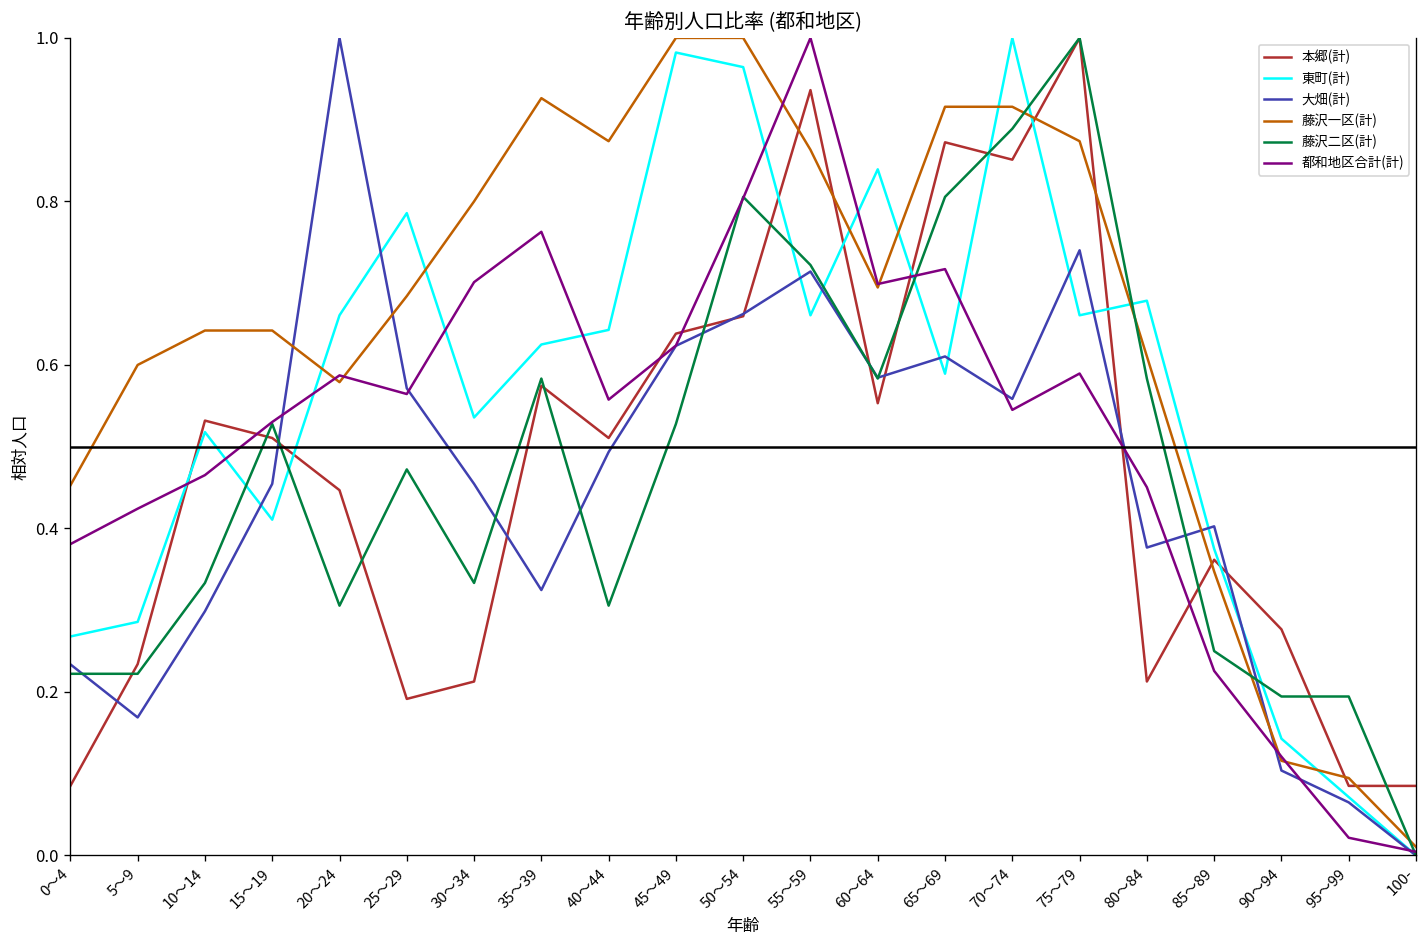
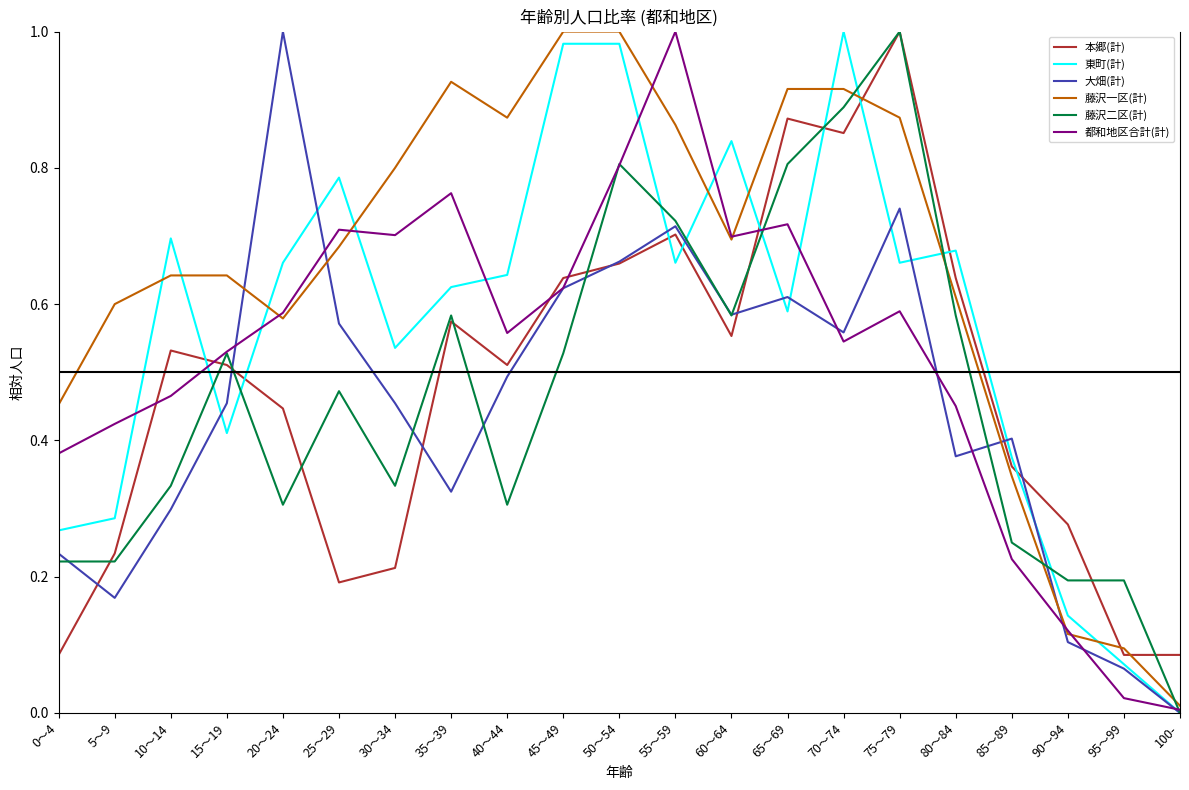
東町(計), 10～14: 0.52 -> 0.70
都和地区合計(計), 25～29: 0.56 -> 0.71
東町(計), 50～54: 0.96 -> 0.98
本郷(計), 55～59: 0.94 -> 0.70
本郷(計), 80～84: 0.21 -> 0.64
